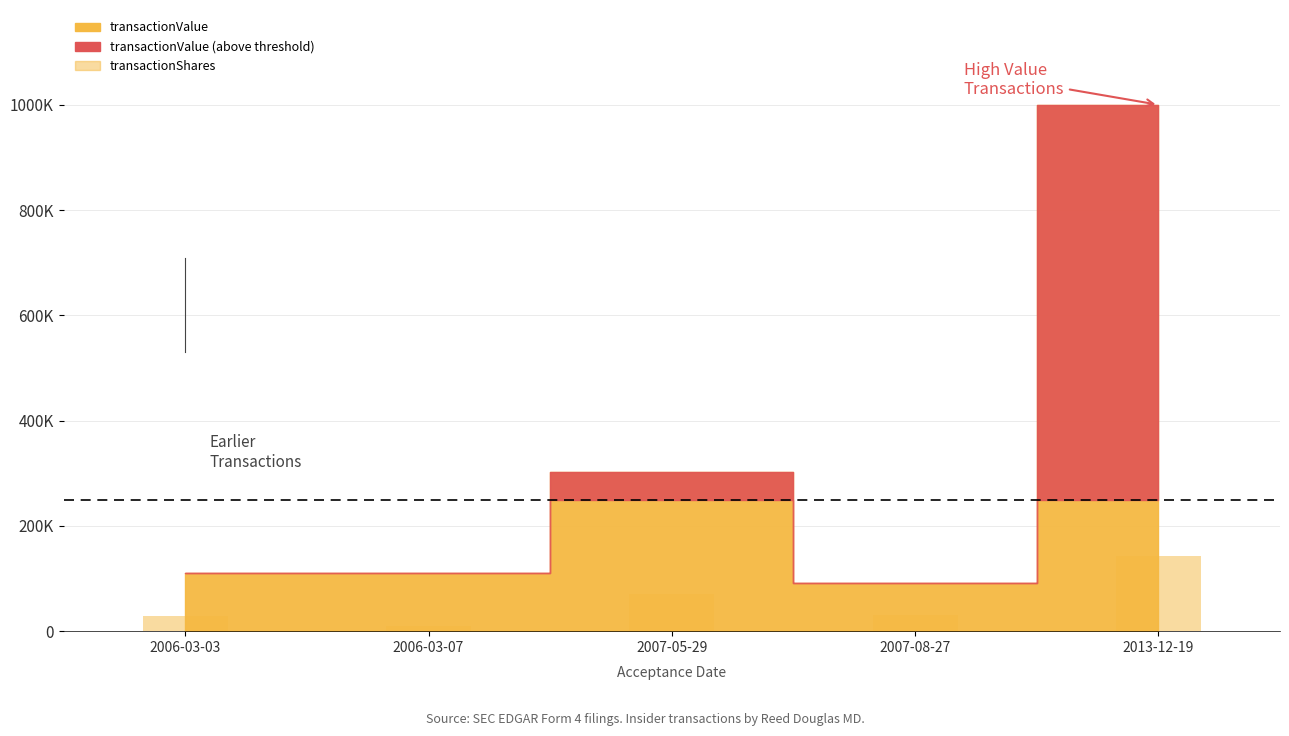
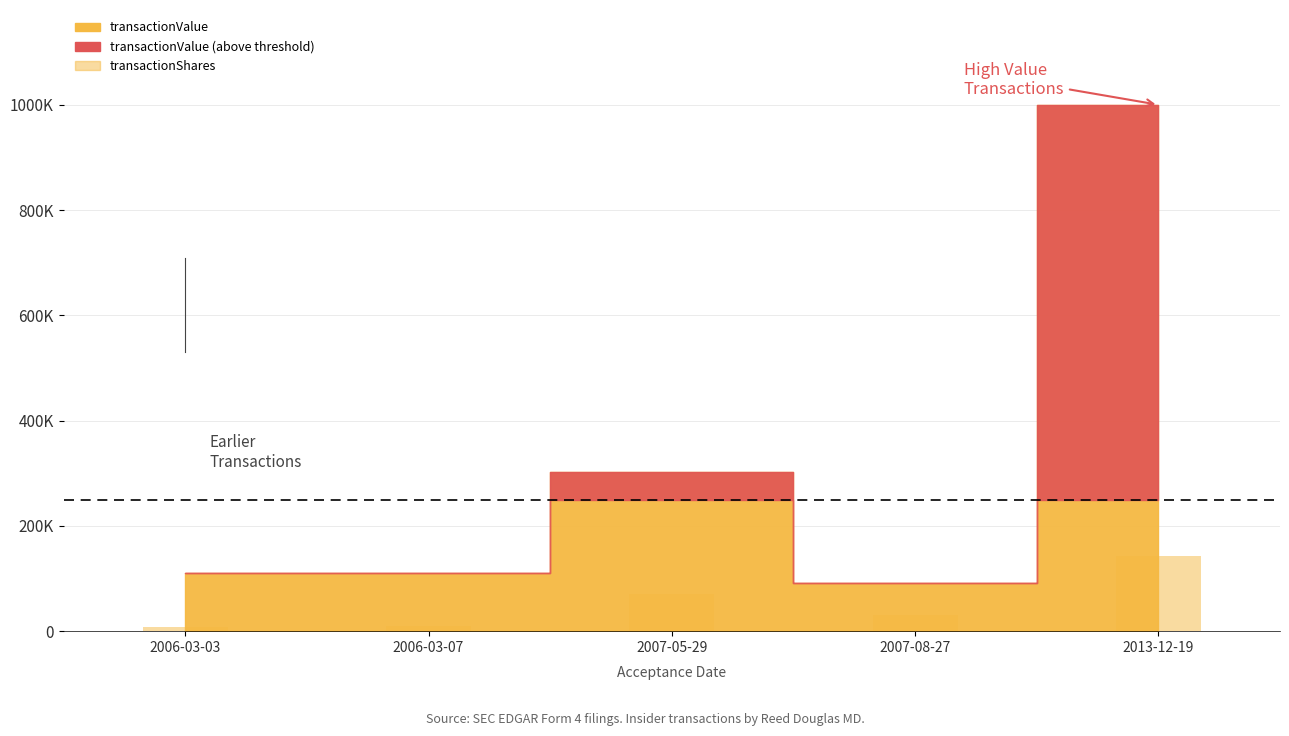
transactionShares, 2006-03-03: 30000 -> 10000
